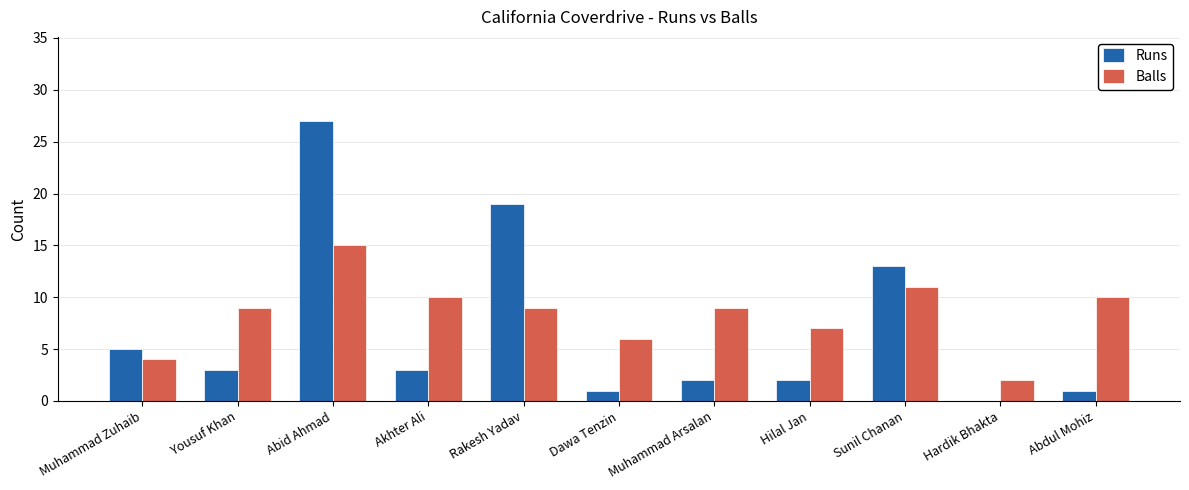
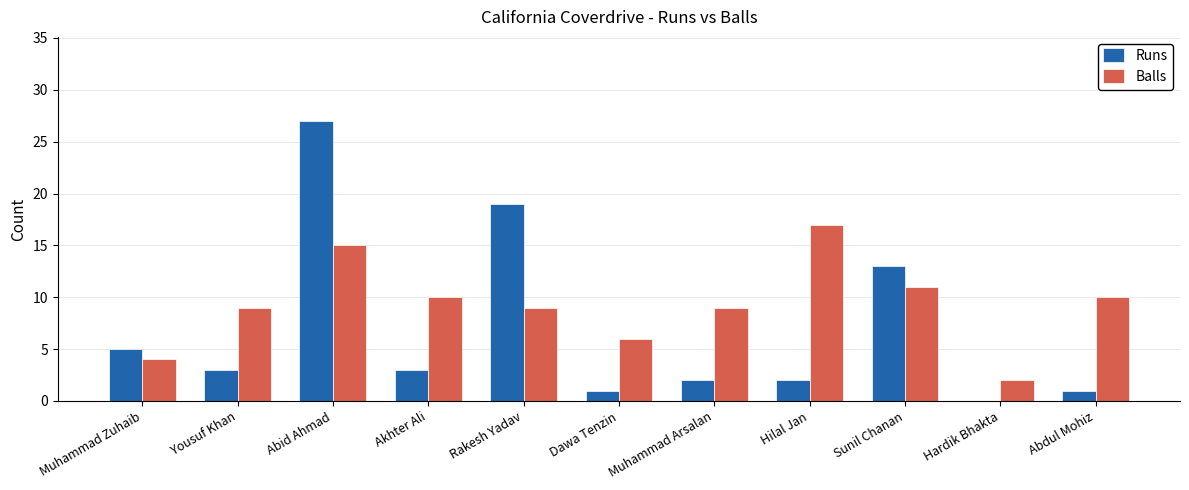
Balls, Hilal Jan: 7 -> 17
